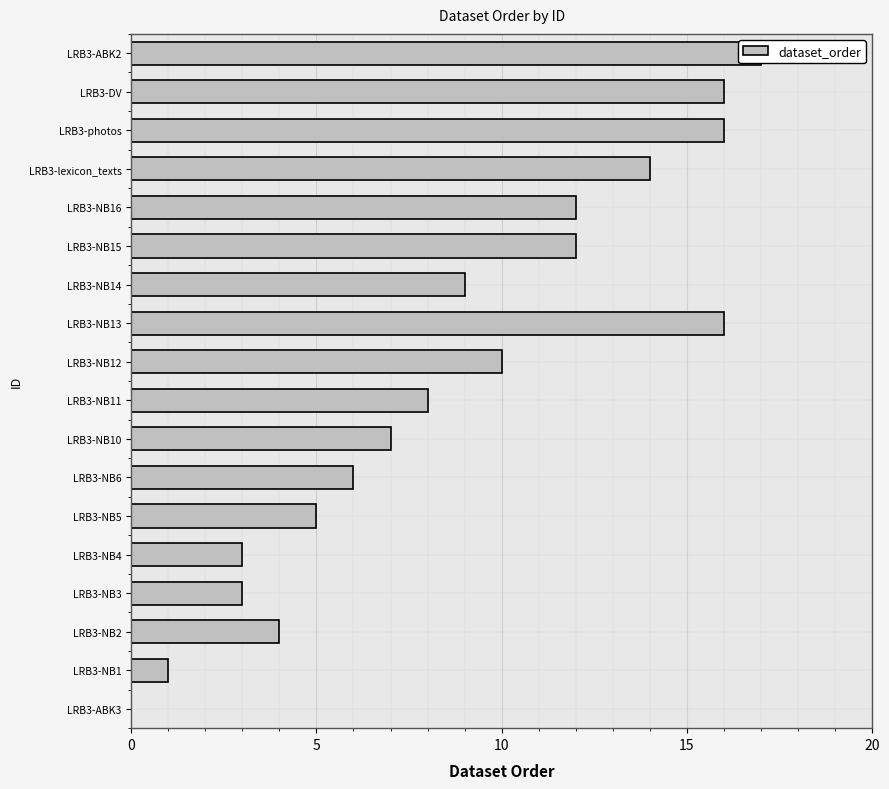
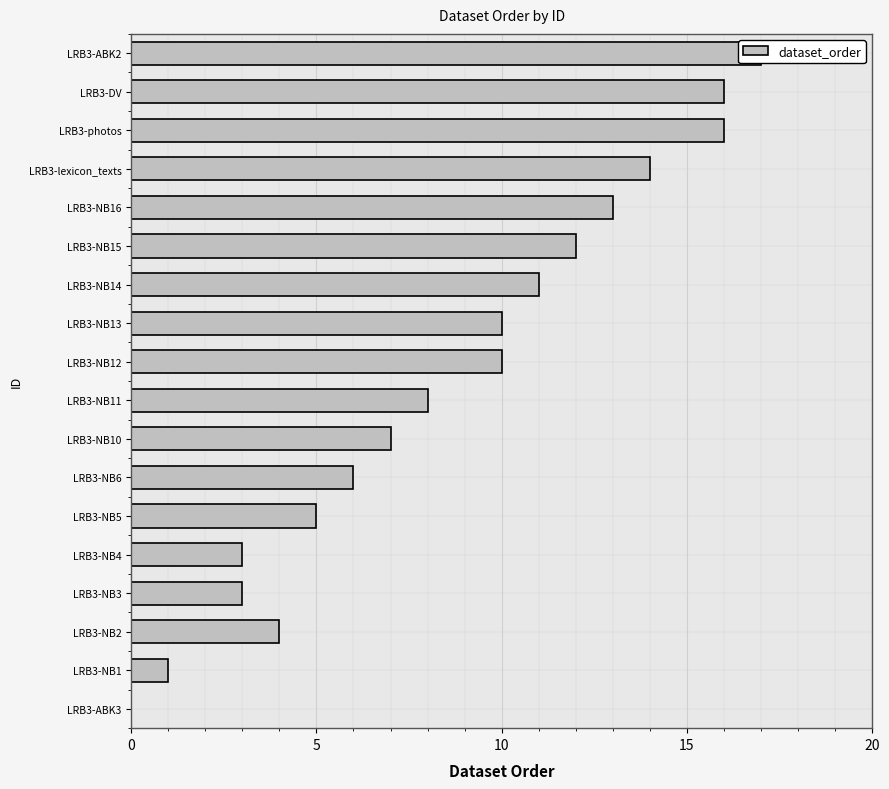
LRB3-NB16: 12 -> 13
LRB3-NB14: 9 -> 11
LRB3-NB13: 16 -> 10
